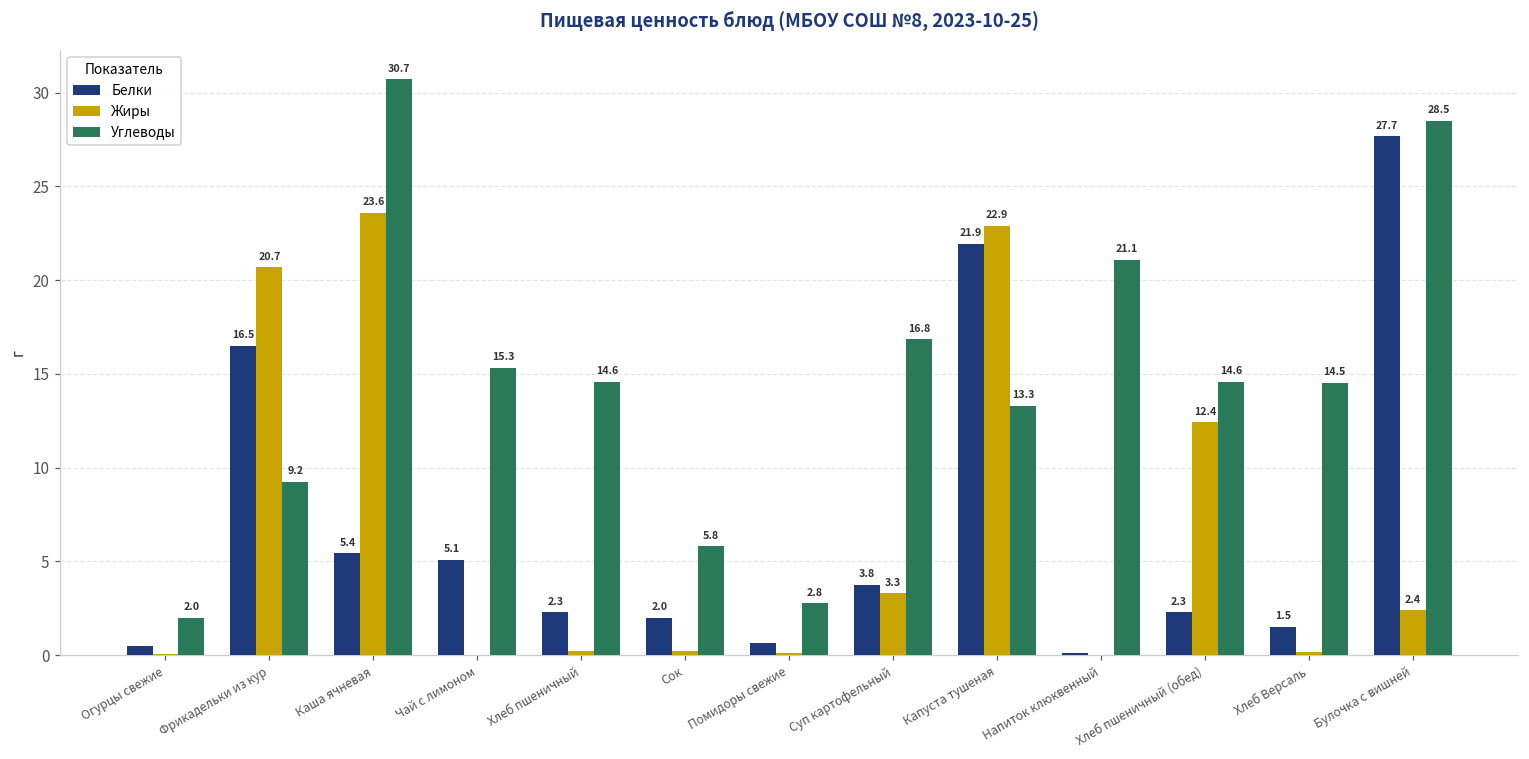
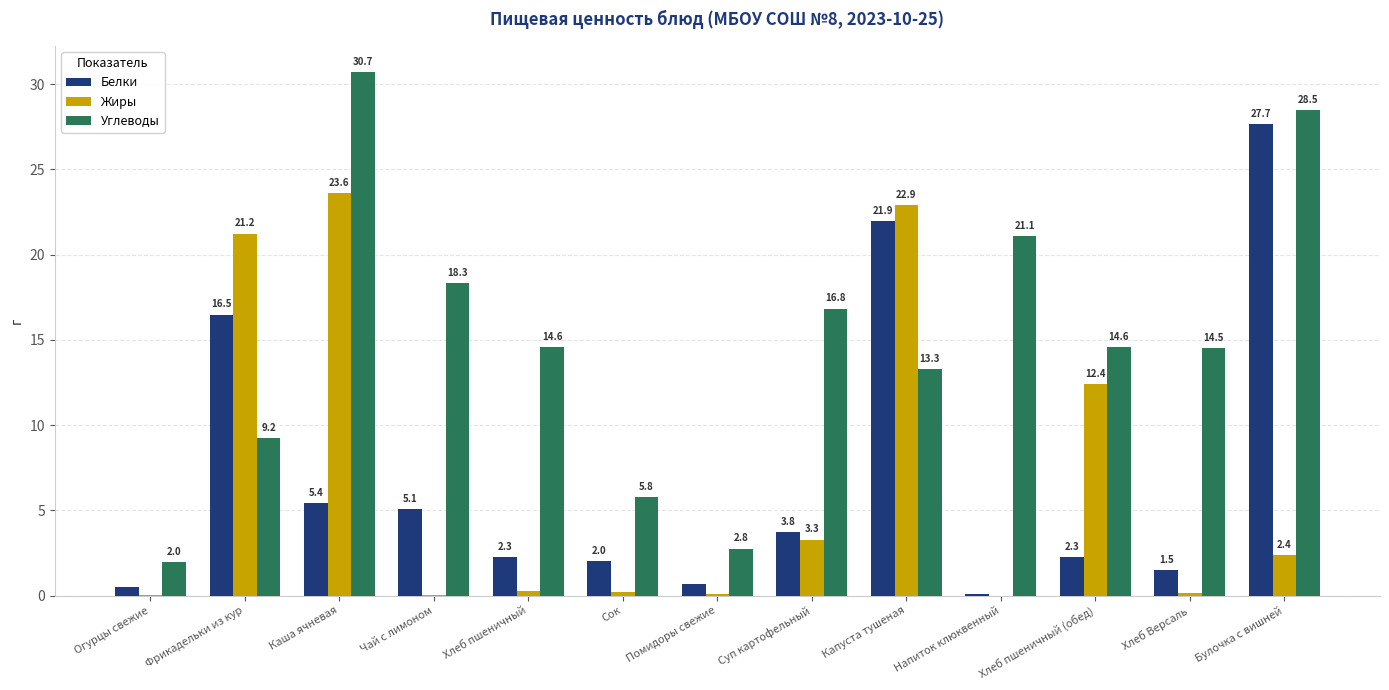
Жиры, Фрикадельки из кур: 20.7 -> 21.2
Углеводы, Чай с лимоном: 15.3 -> 18.3
